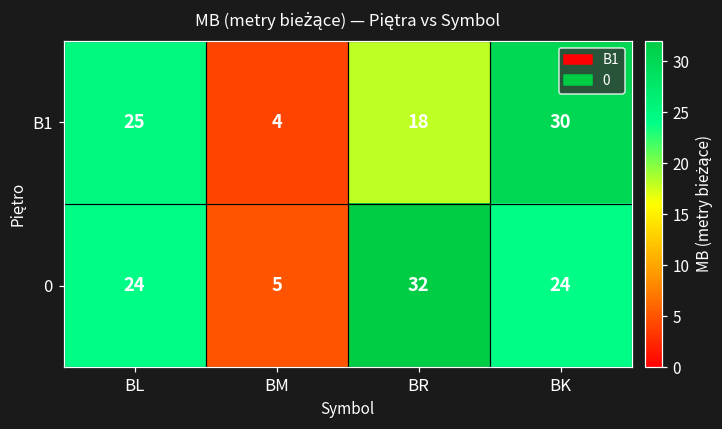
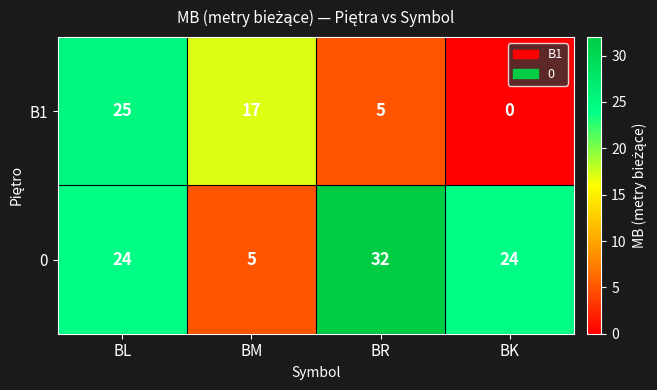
B1, BM: 4 -> 17
B1, BR: 18 -> 5
B1, BK: 30 -> 0
